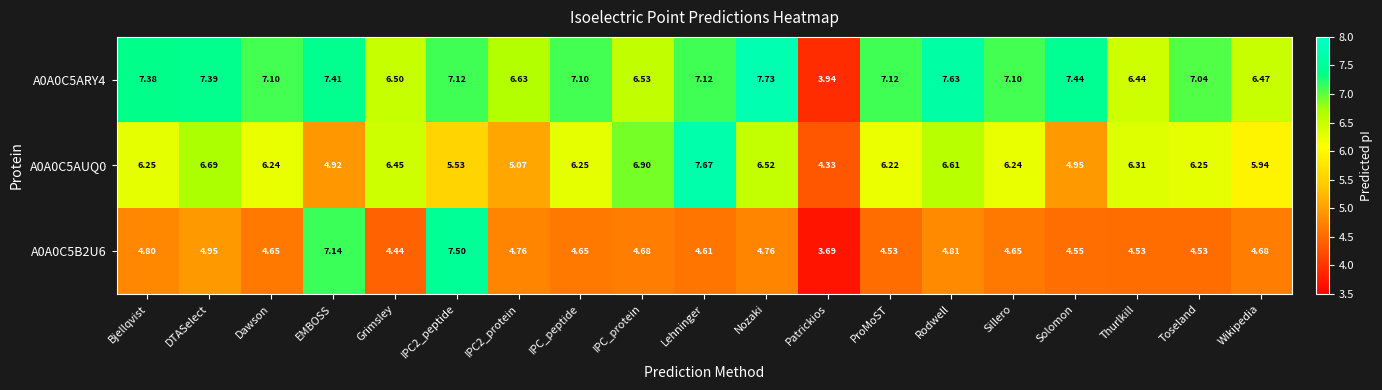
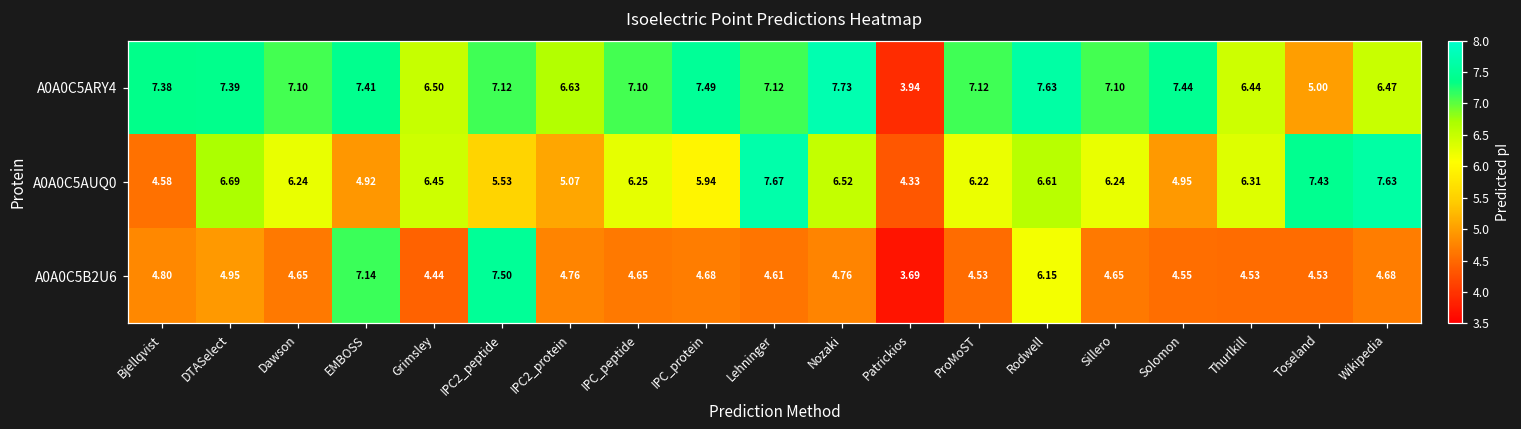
A0A0C5ARY4, IPC_protein: 6.53 -> 7.49
A0A0C5ARY4, Toseland: 7.04 -> 5.00
A0A0C5AUQ0, Bjellqvist: 6.25 -> 4.58
A0A0C5AUQ0, IPC_protein: 6.90 -> 5.94
A0A0C5AUQ0, Toseland: 6.25 -> 7.43
A0A0C5AUQ0, Wikipedia: 5.94 -> 7.63
A0A0C5B2U6, Rodwell: 4.81 -> 6.15
